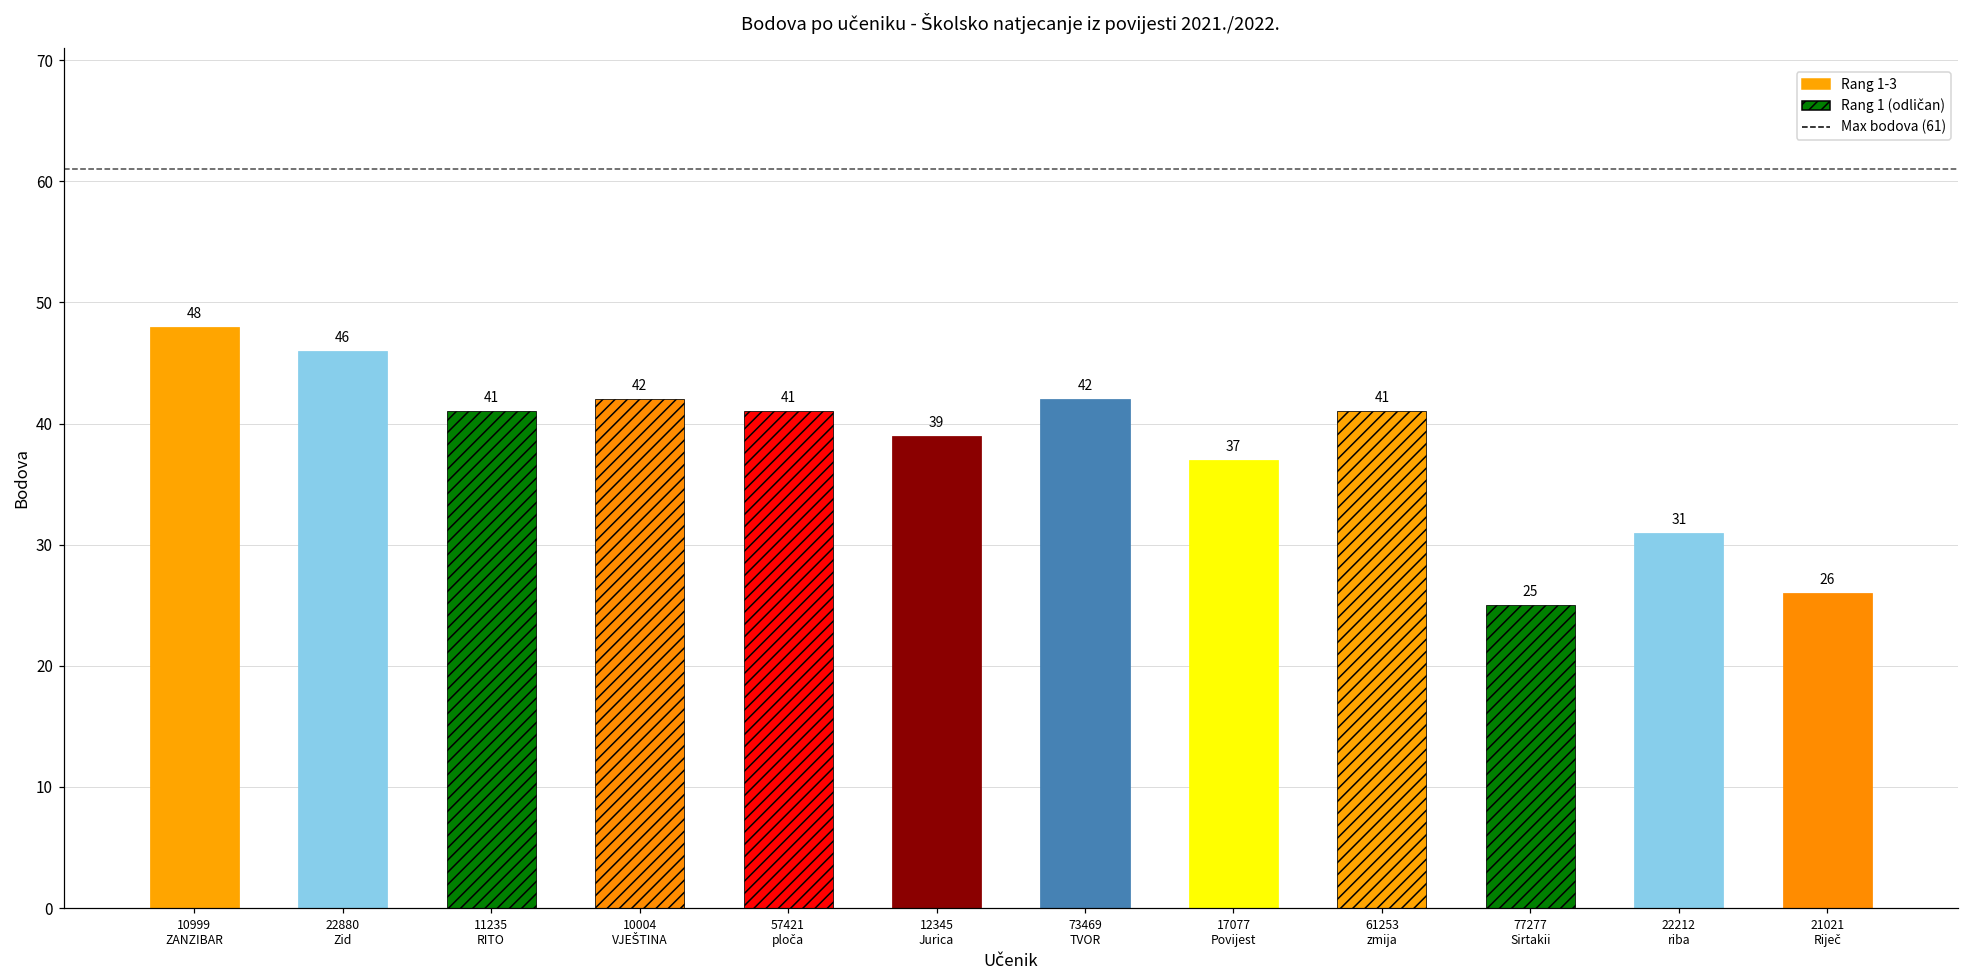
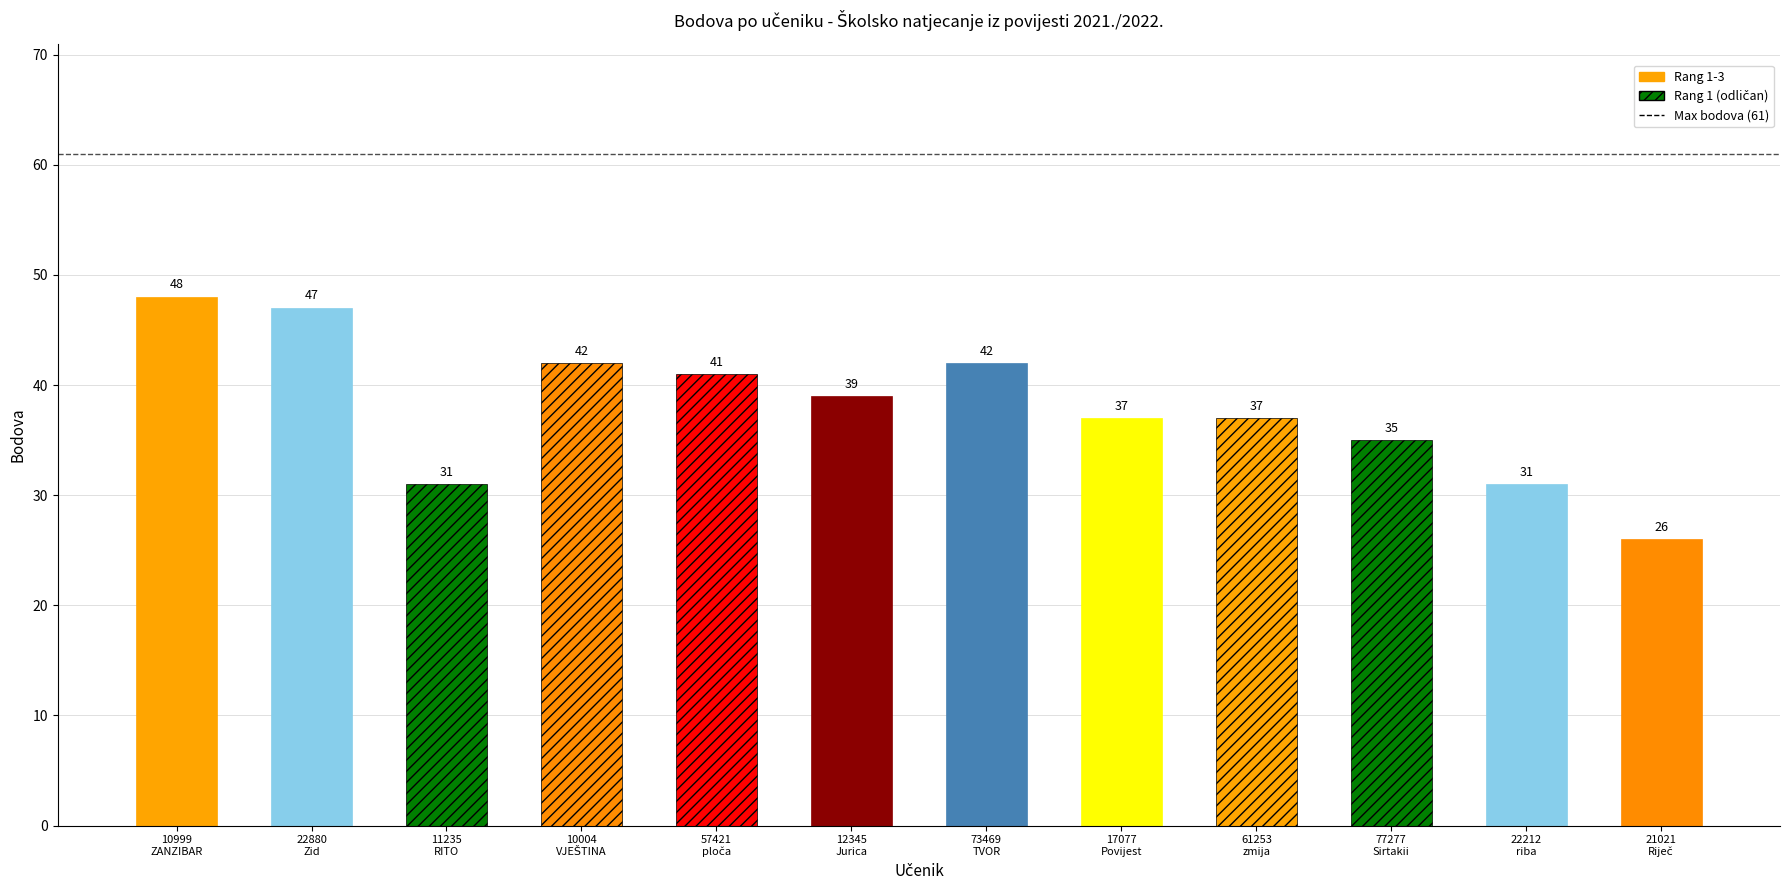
22880 Zid: 46 -> 47
11235 RITO: 41 -> 31
61253 zmija: 41 -> 37
77277 Sirtakii: 25 -> 35
